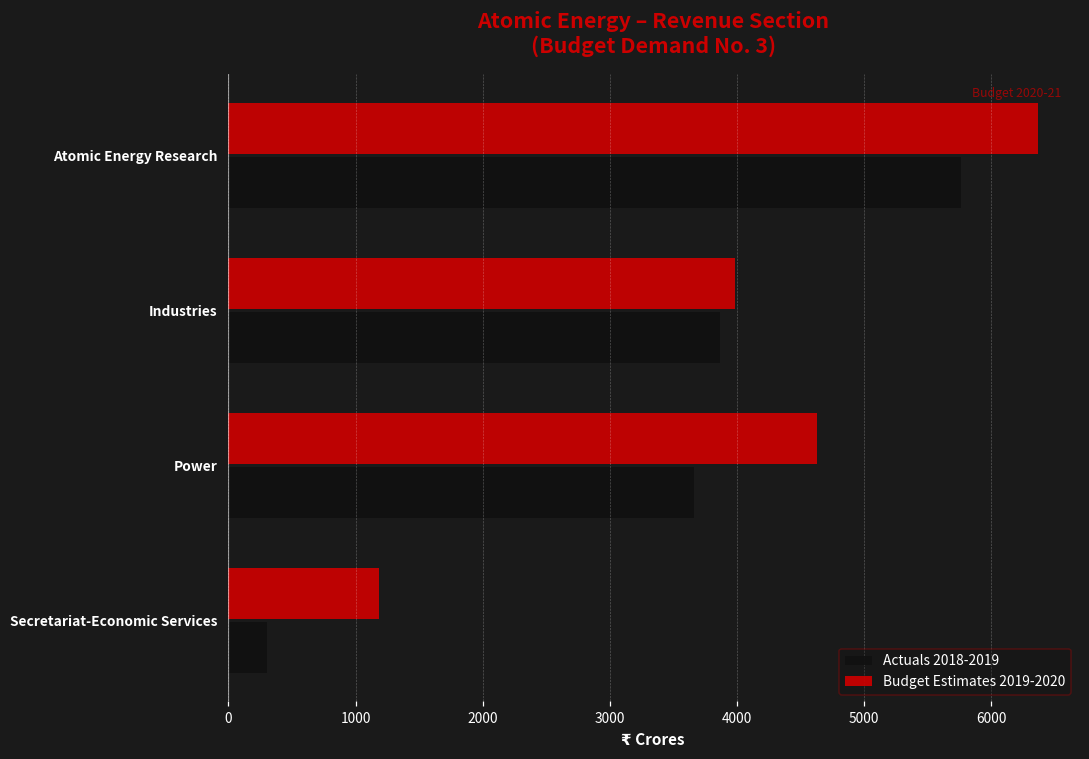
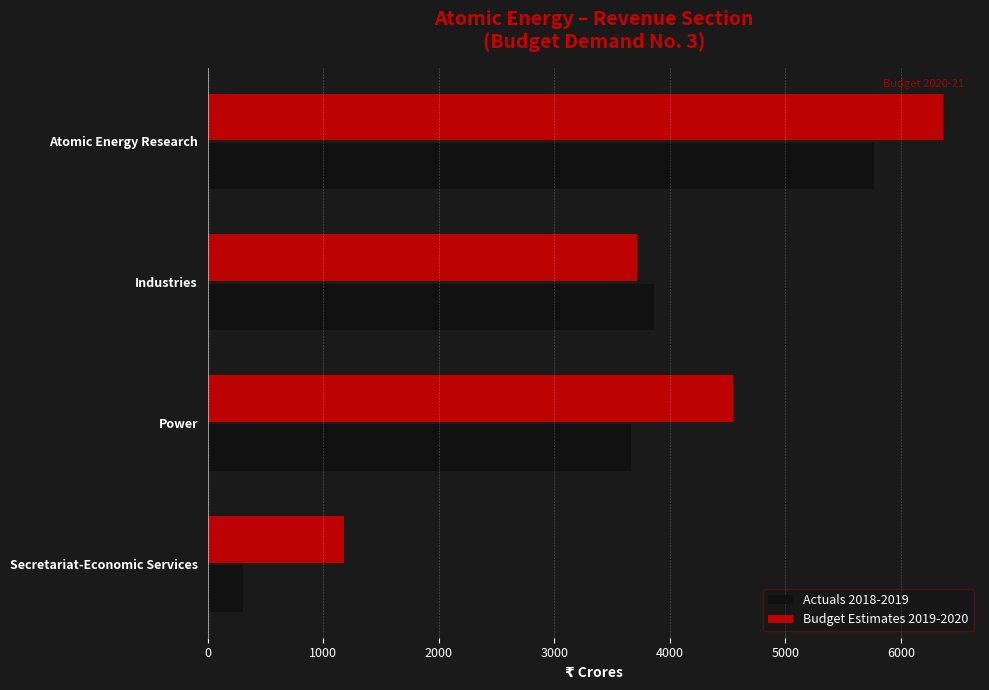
Budget Estimates 2019-2020, Industries: 3990 -> 3720
Budget Estimates 2019-2020, Power: 4630 -> 4550
